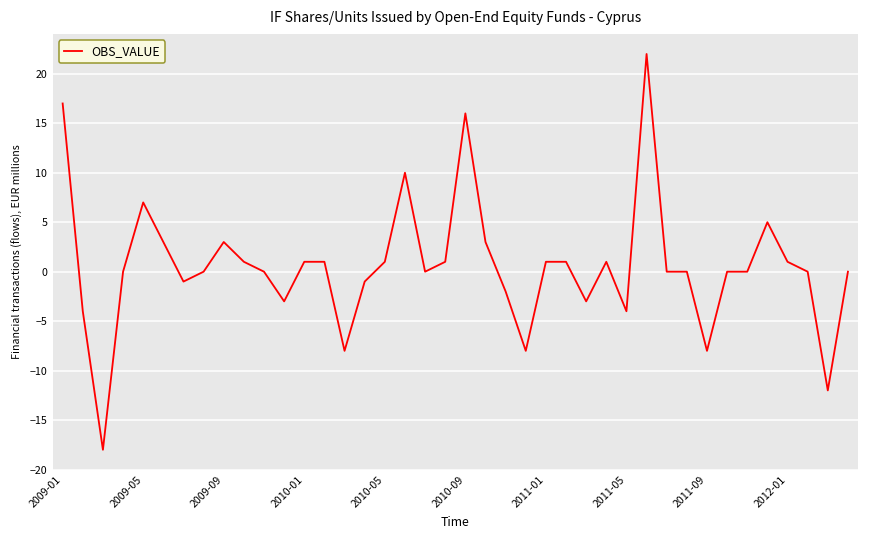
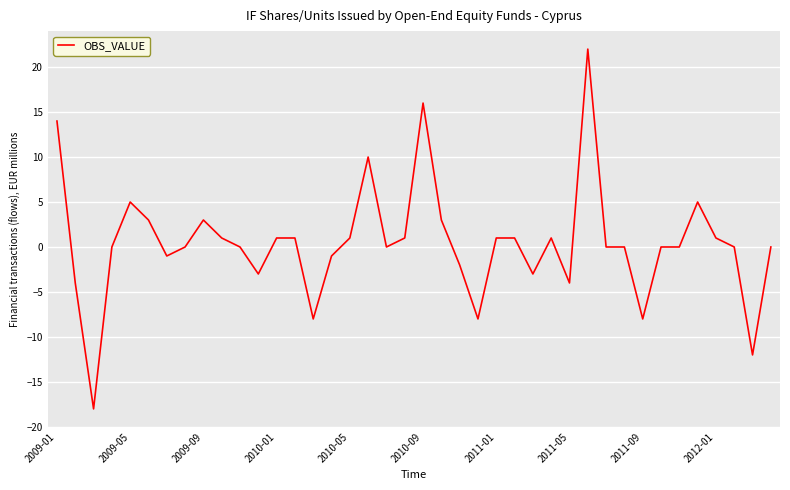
2009-01: 17 -> 14
2009-05: 7 -> 5
